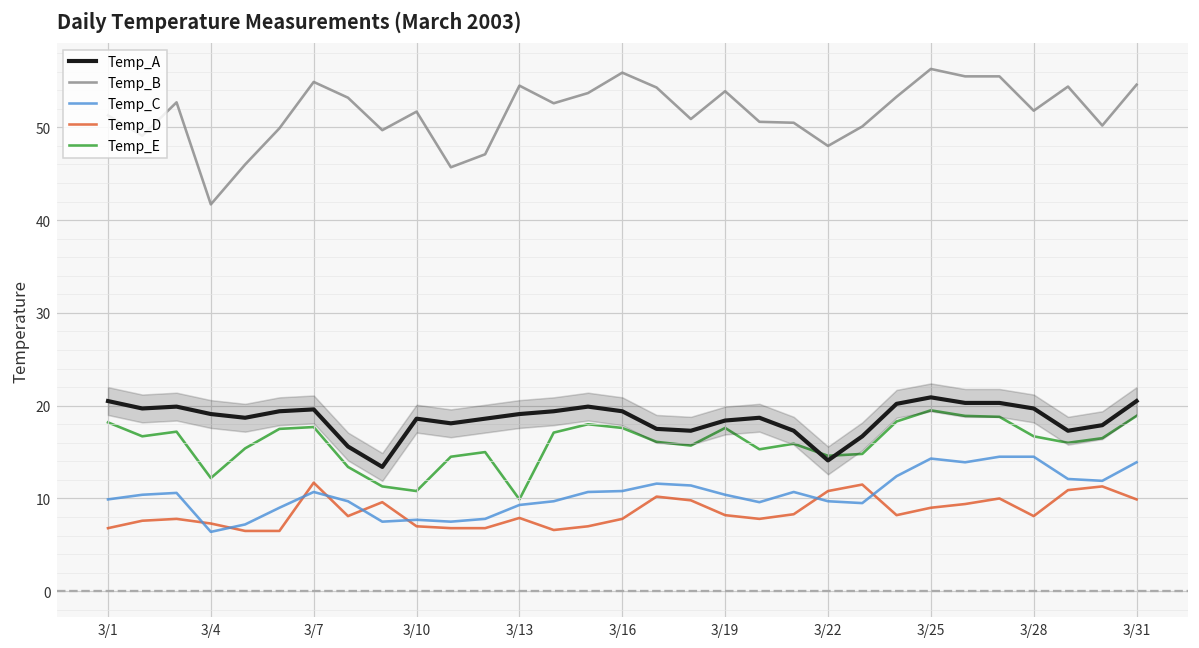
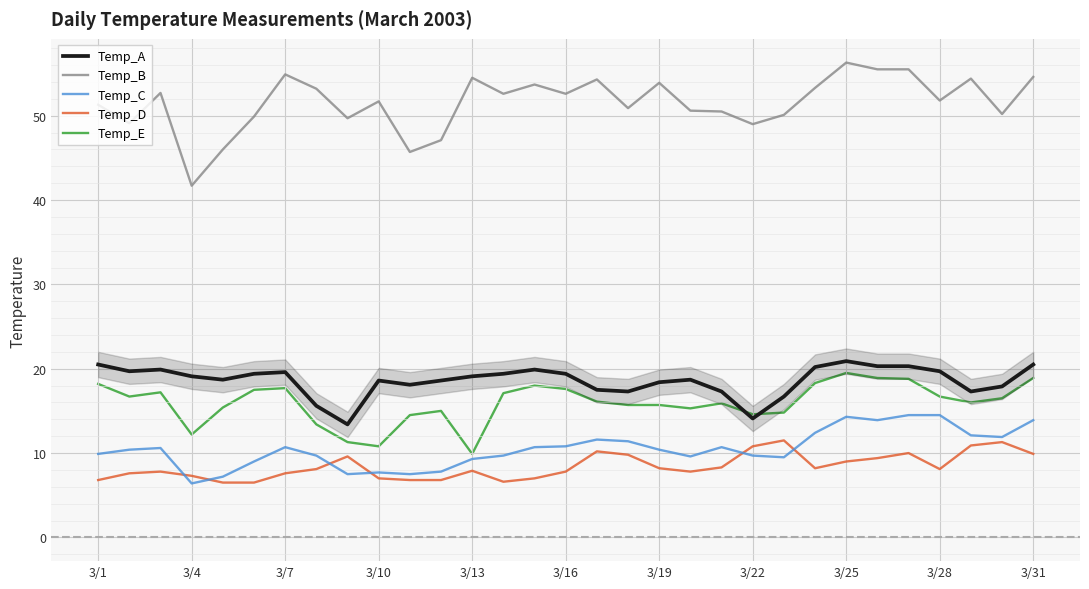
Temp_D, 3/7: 12 -> 8
Temp_B, 3/16: 56 -> 53
Temp_E, 3/19: 18 -> 16
Temp_B, 3/22: 48 -> 49
